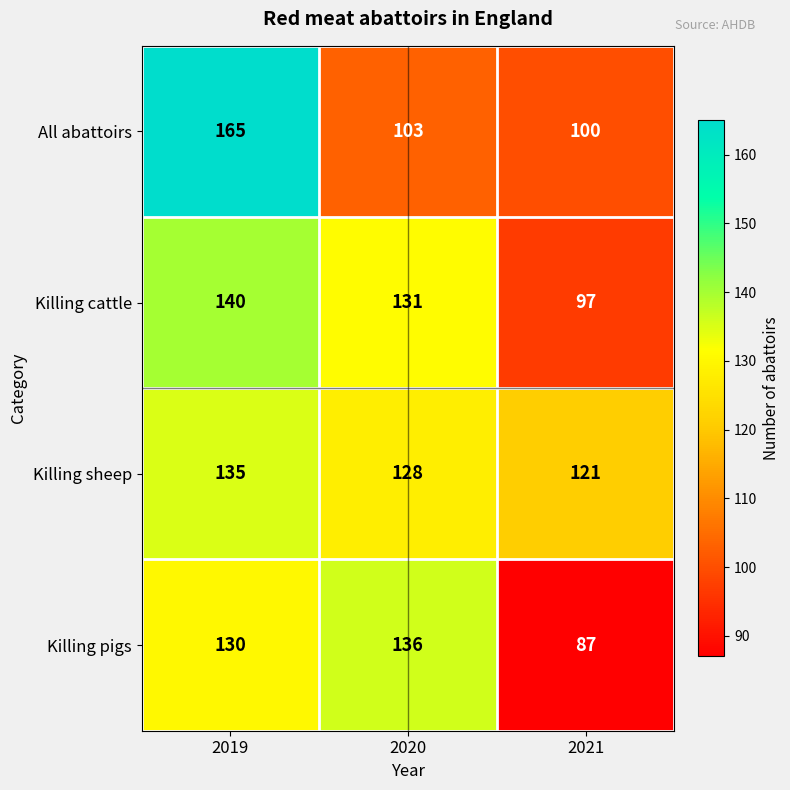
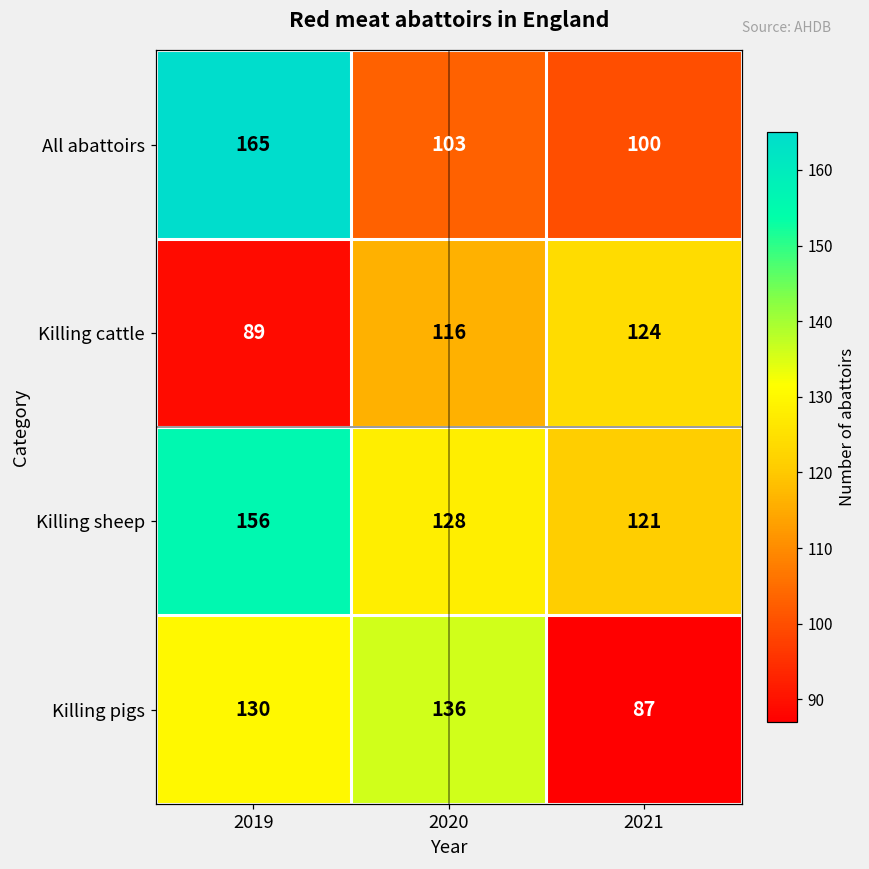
Killing cattle, 2019: 140 -> 89
Killing cattle, 2020: 131 -> 116
Killing cattle, 2021: 97 -> 124
Killing sheep, 2019: 135 -> 156
